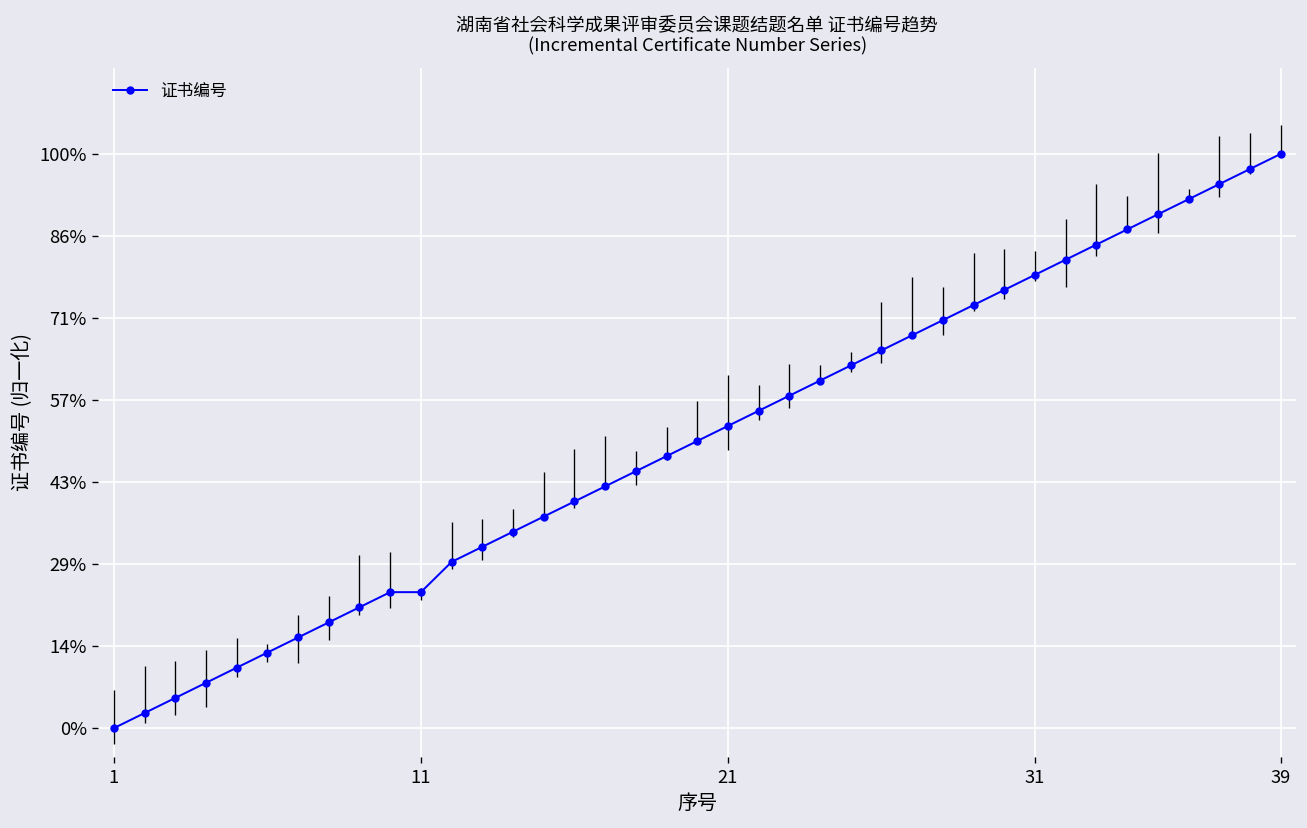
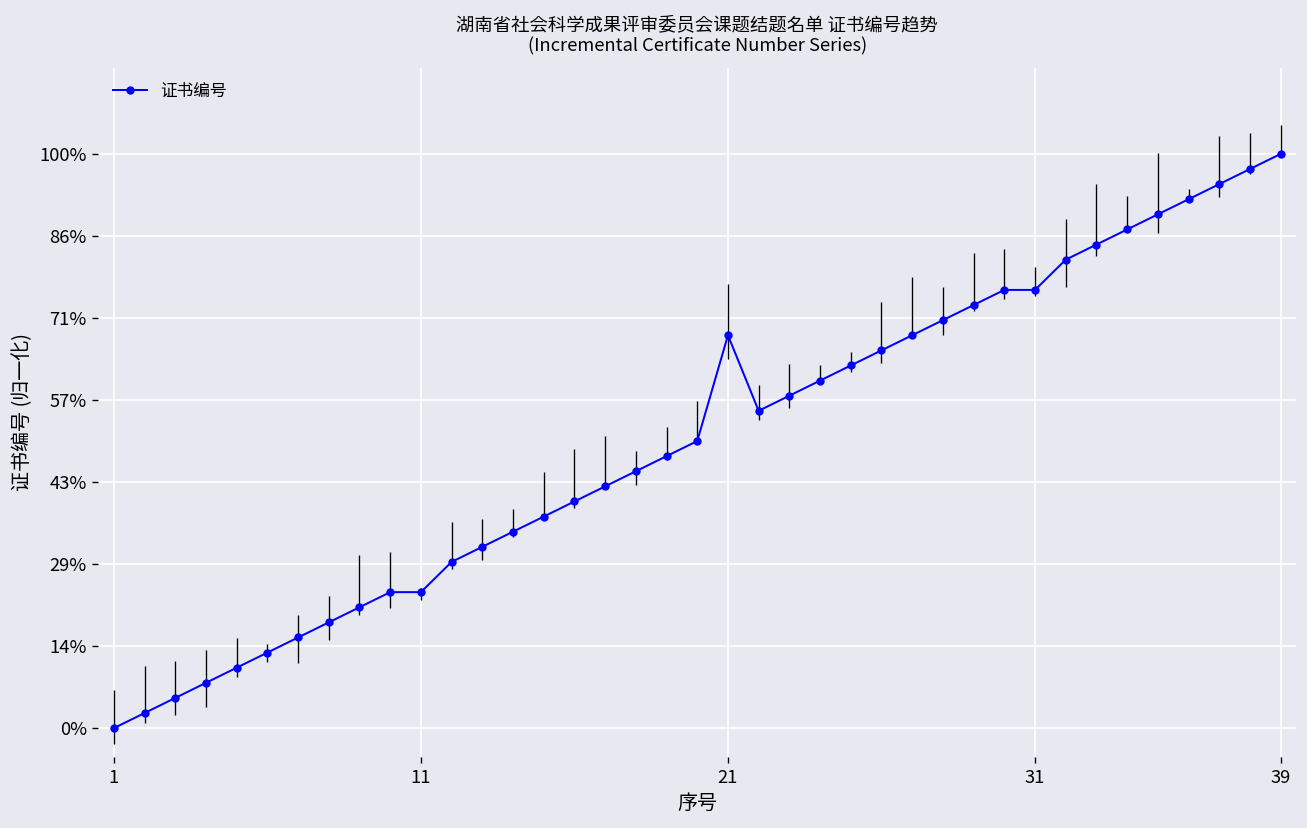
21: 53% -> 68%
31: 79% -> 76%
